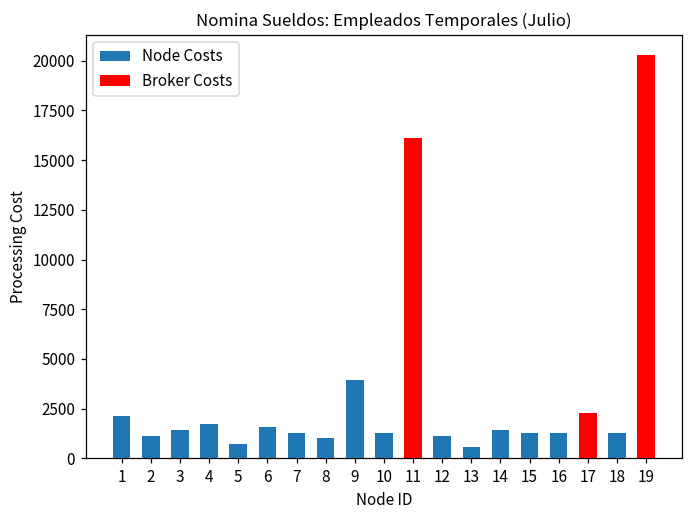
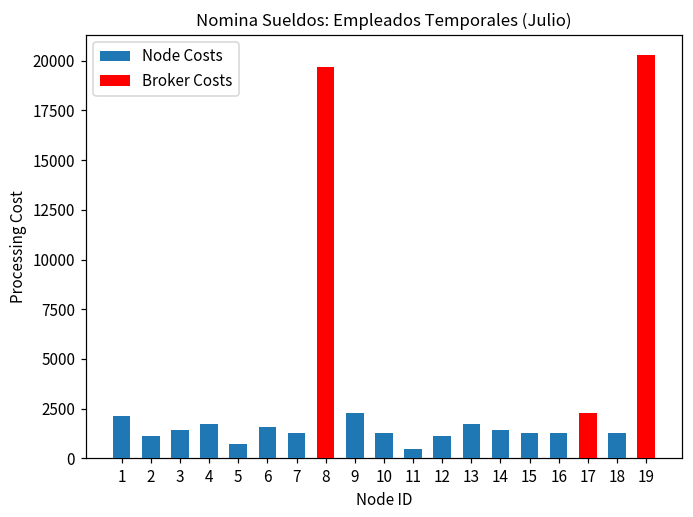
Broker Costs, 8: 0 -> 19700
Node Costs, 9: 4000 -> 2300
Broker Costs, 11: 16100 -> 0
Node Costs, 13: 600 -> 1700
